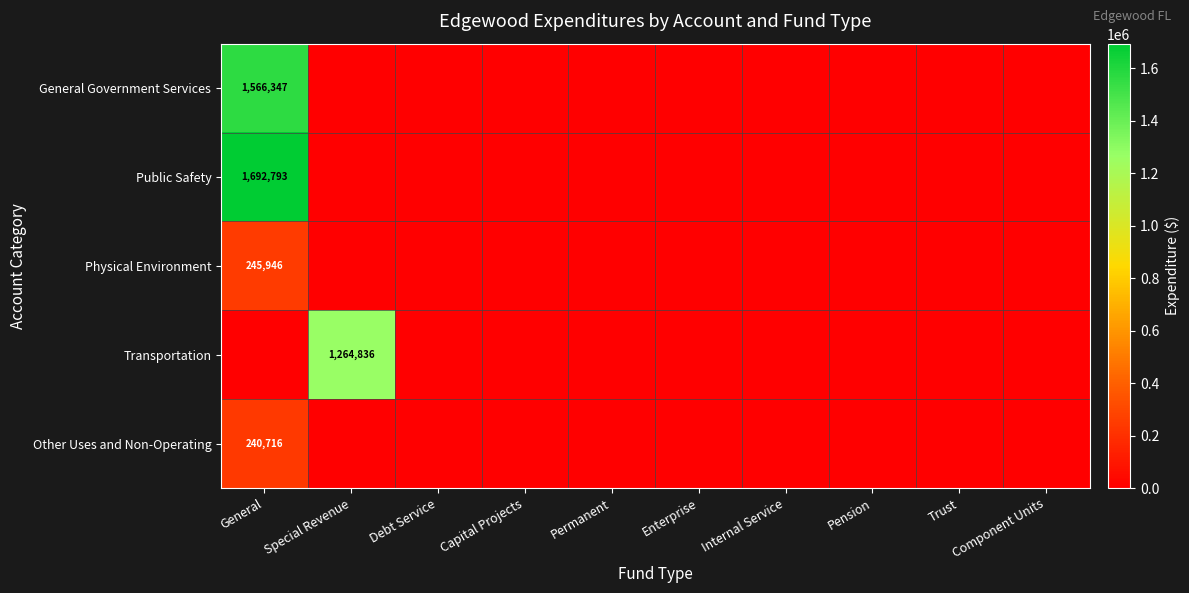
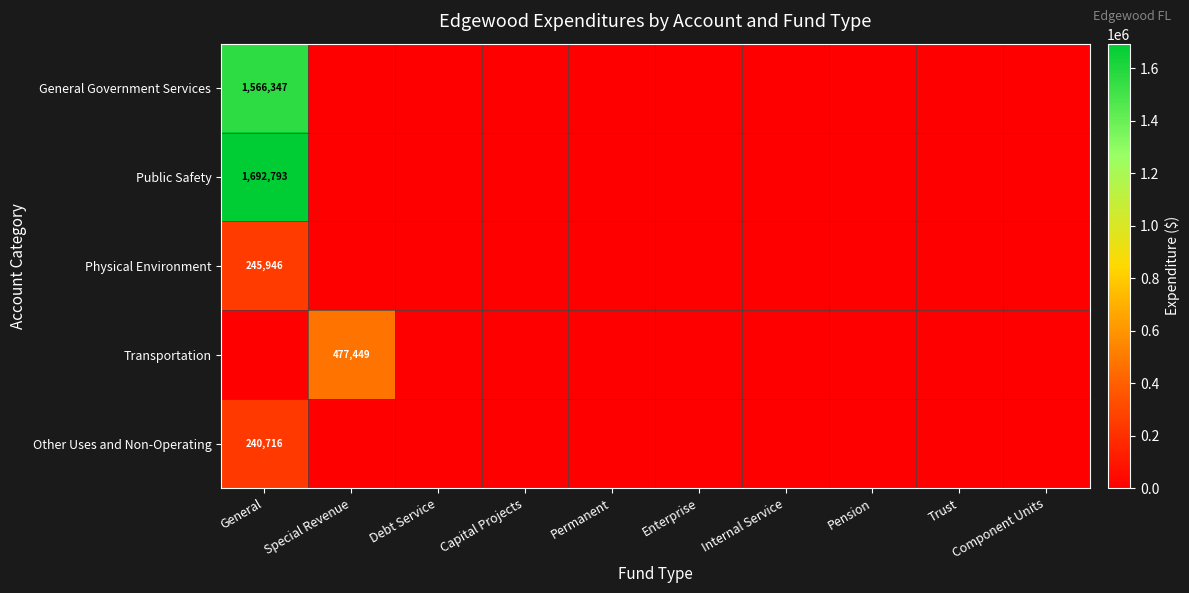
Transportation, Special Revenue: 1,264,836 -> 477,449
